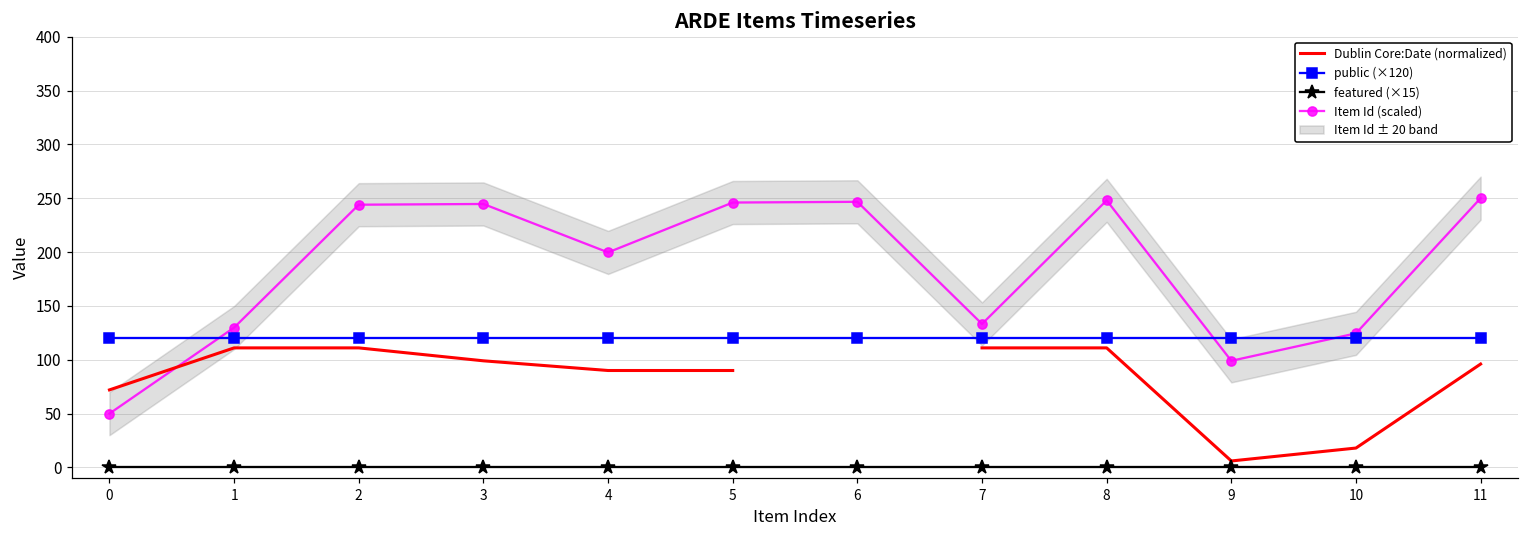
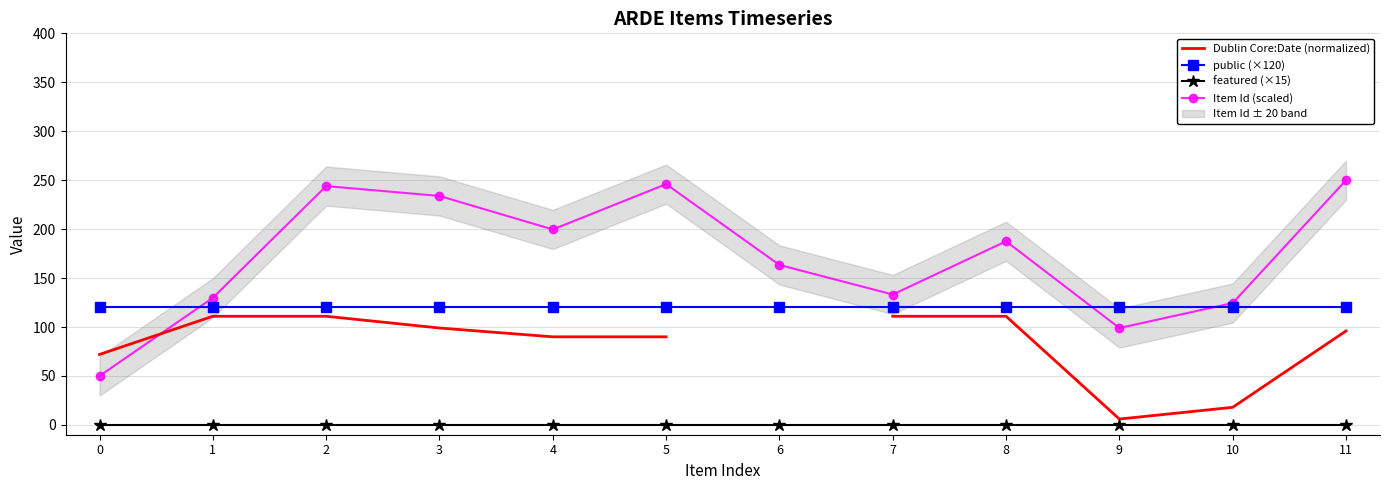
Item Id (scaled), 3: 240 -> 230
Item Id (scaled), 6: 250 -> 160
Item Id (scaled), 8: 250 -> 190
